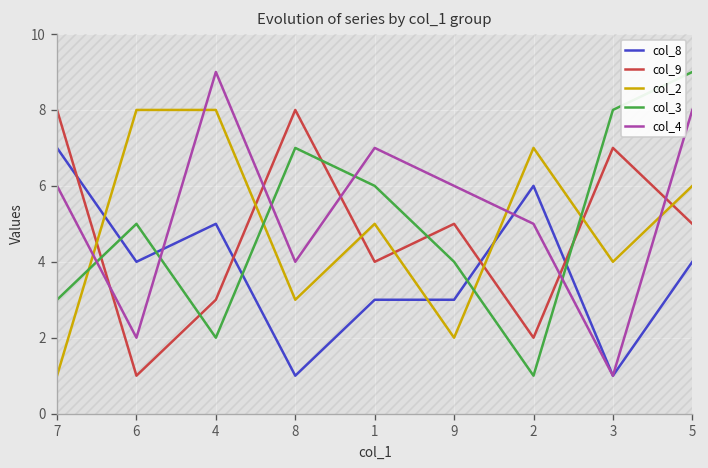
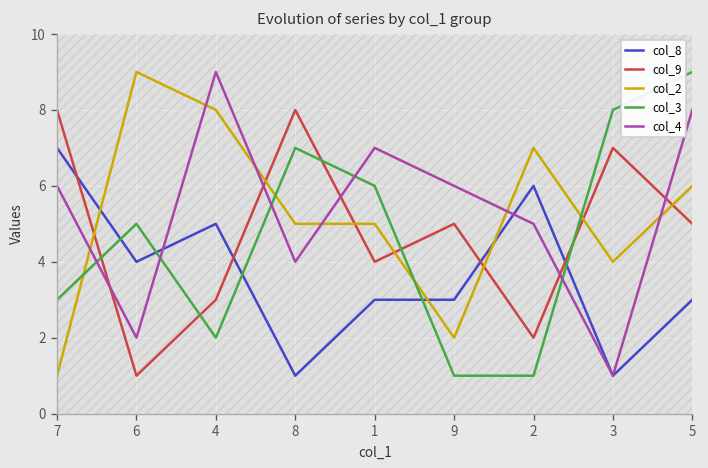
col_2, 6: 8 -> 9
col_2, 8: 3 -> 5
col_3, 9: 4 -> 1
col_8, 5: 4 -> 3
